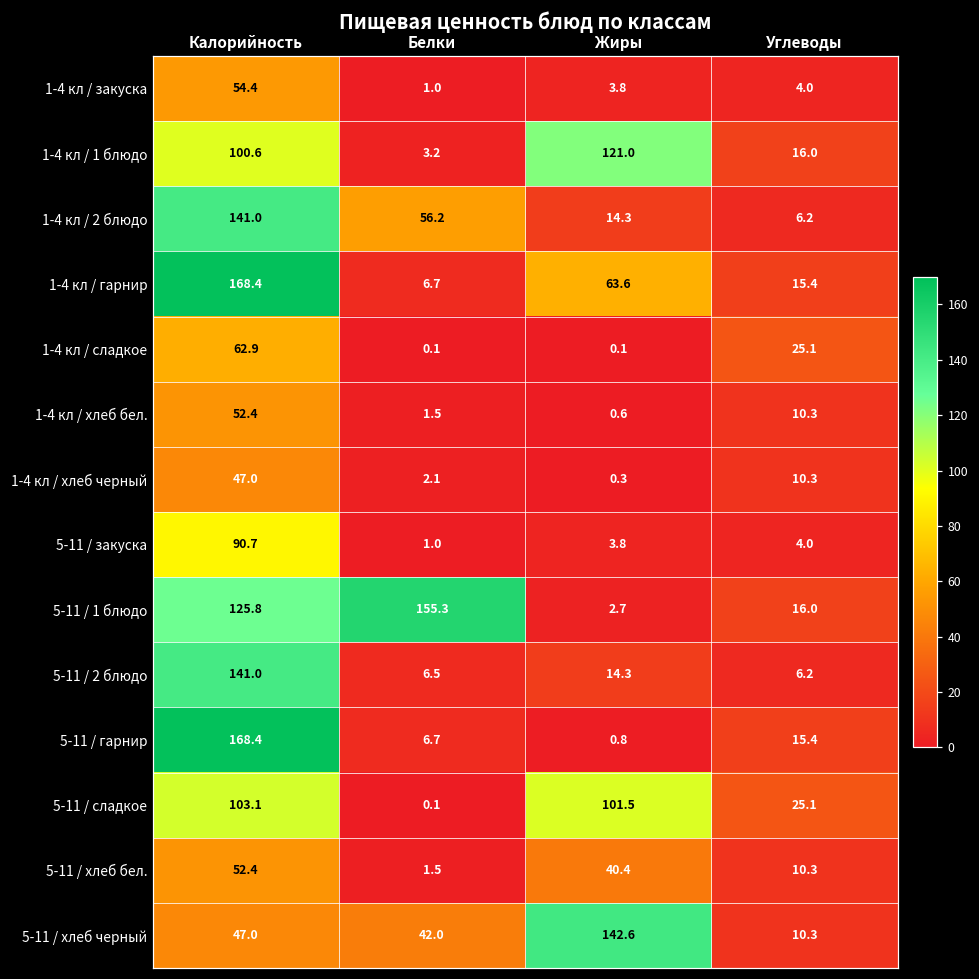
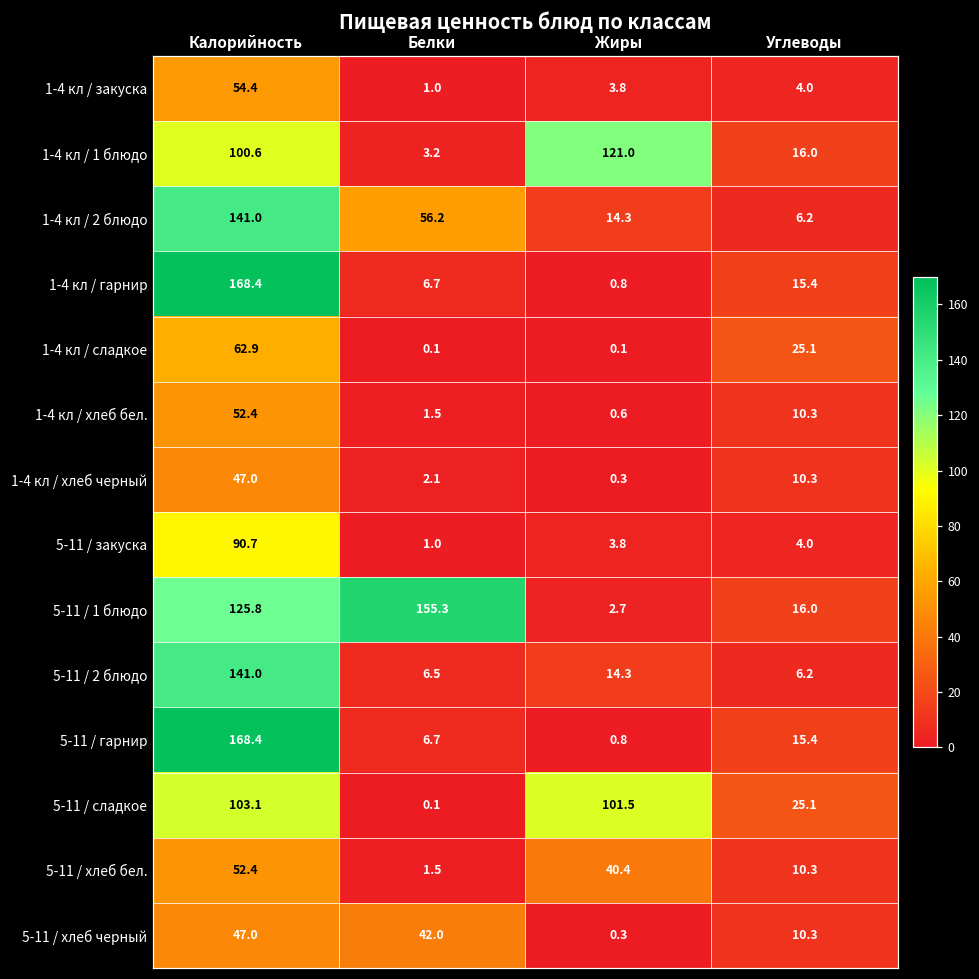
1-4 кл / гарнир, Жиры: 63.6 -> 0.8
5-11 / хлеб черный, Жиры: 142.6 -> 0.3
